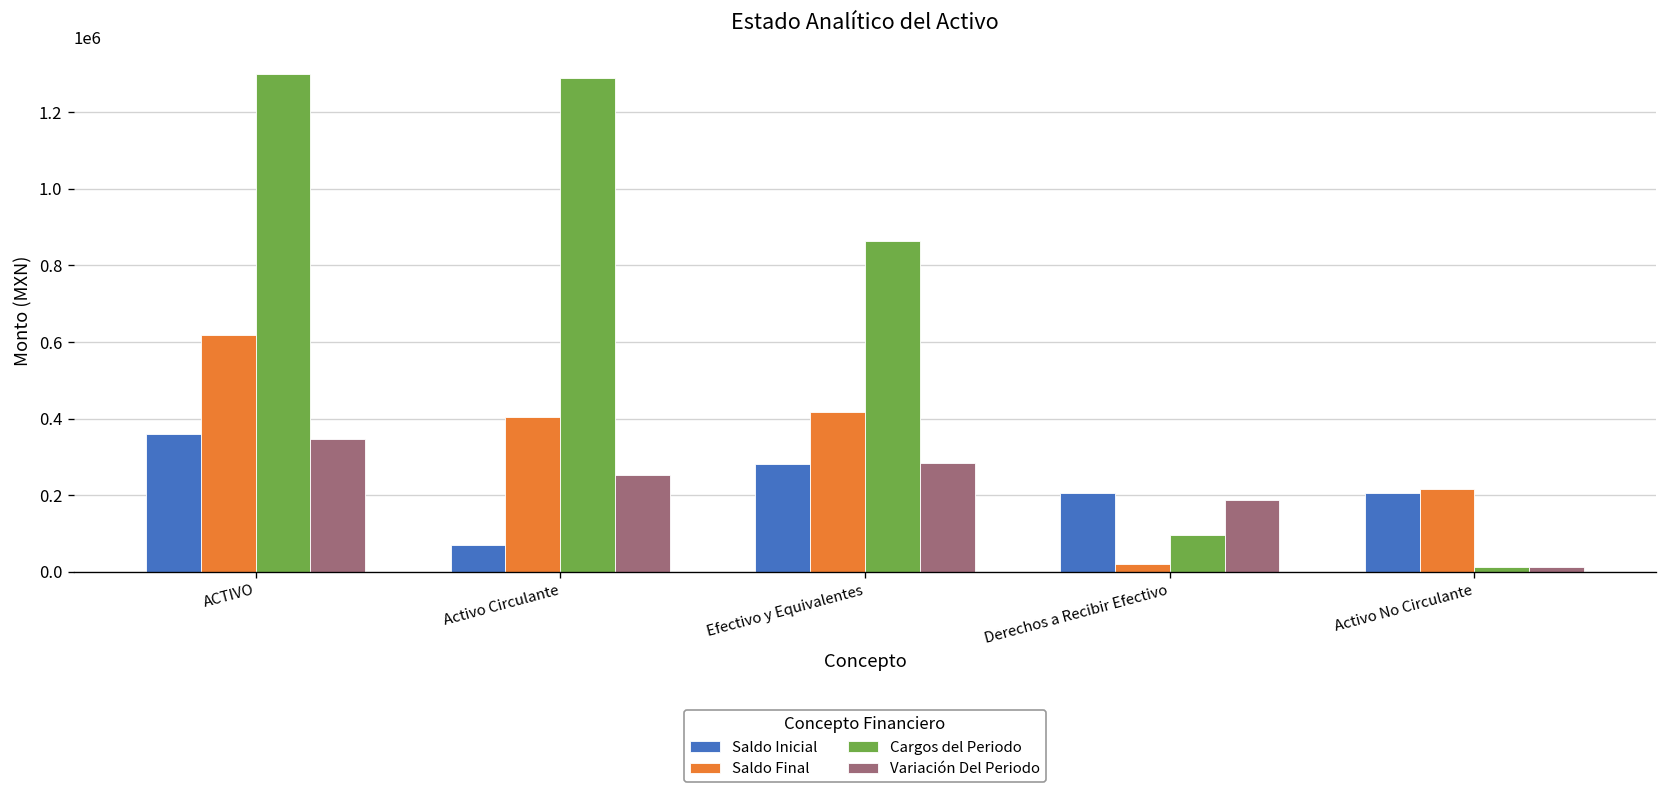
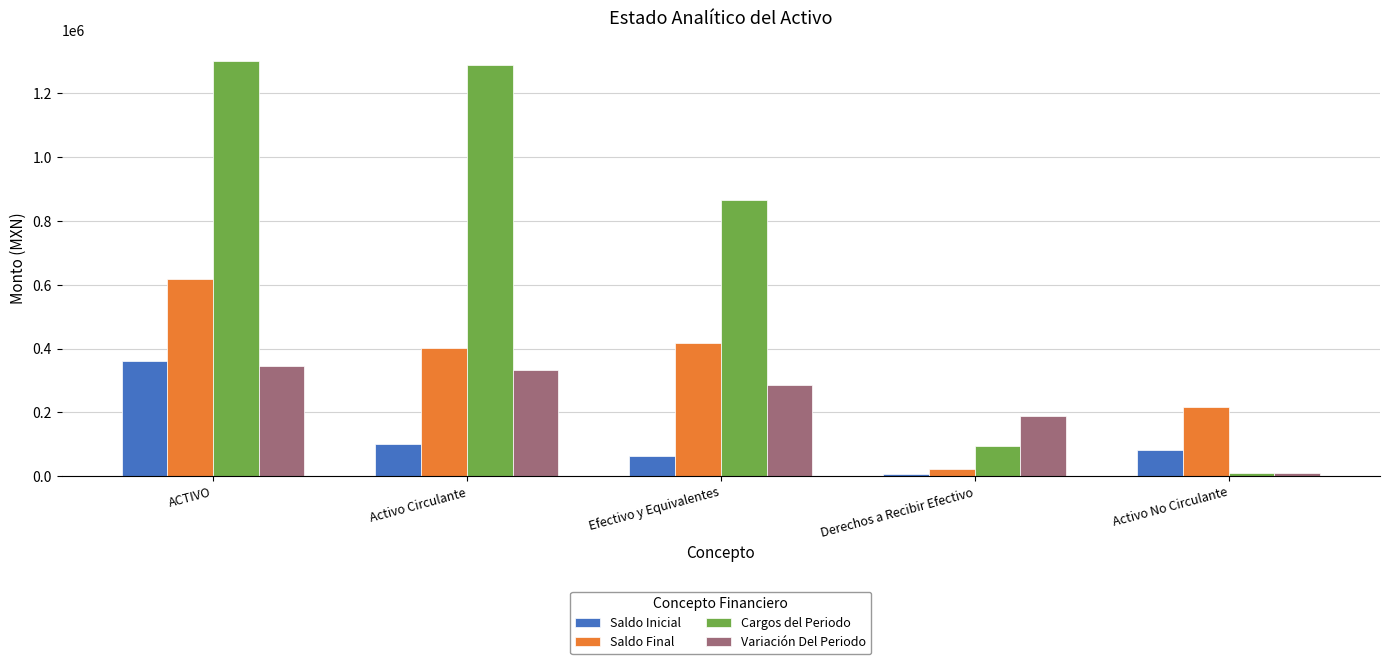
Saldo Inicial, Activo Circulante: 70000 -> 100000
Variación Del Periodo, Activo Circulante: 250000 -> 330000
Saldo Inicial, Efectivo y Equivalentes: 280000 -> 60000
Saldo Inicial, Derechos a Recibir Efectivo: 210000 -> 10000
Saldo Inicial, Activo No Circulante: 200000 -> 80000
